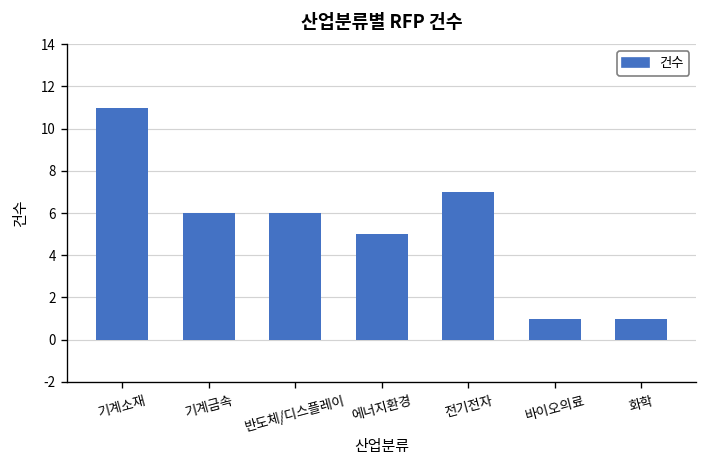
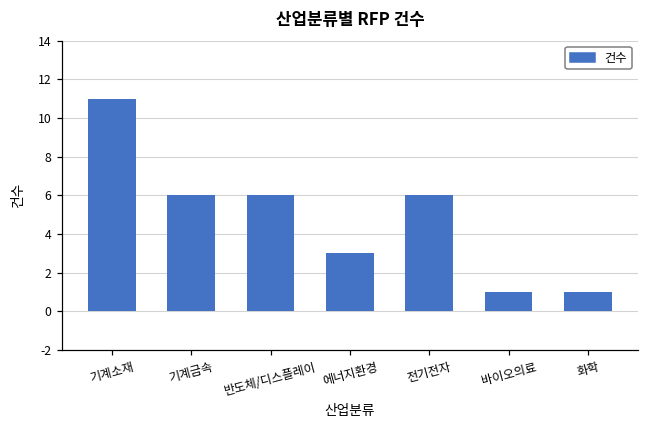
에너지환경: 5 -> 3
전기전자: 7 -> 6
